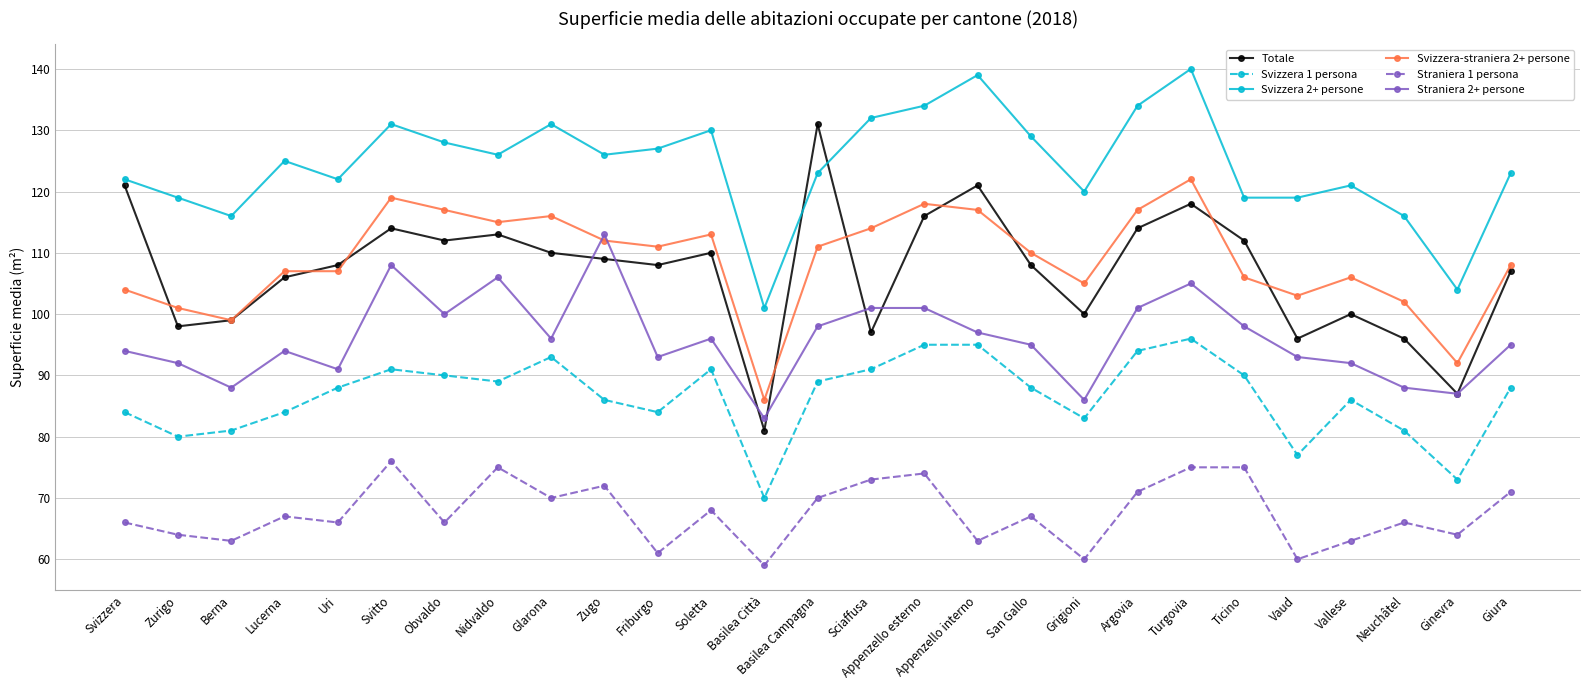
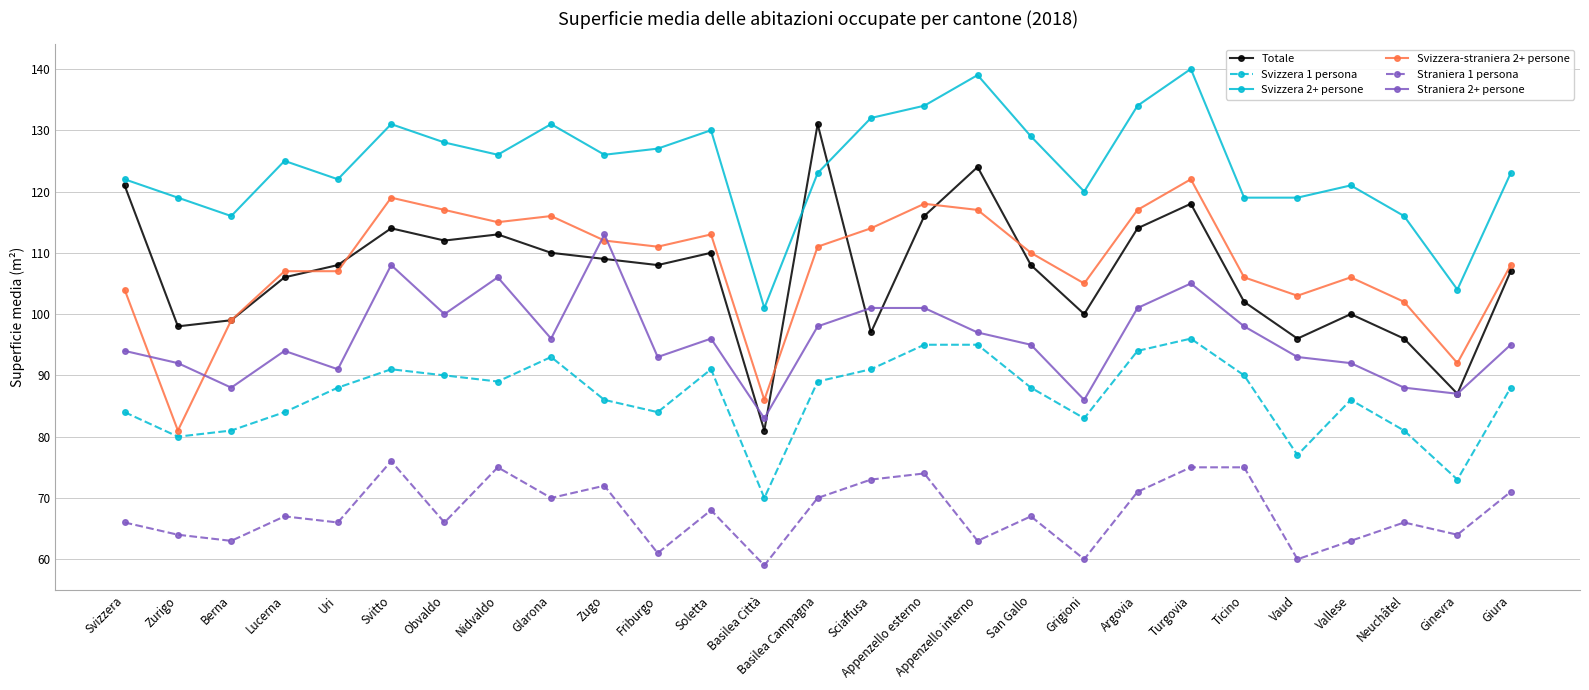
Svizzera-straniera 2+ persone, Zurigo: 101 -> 81
Totale, Appenzello interno: 121 -> 124
Totale, Ticino: 112 -> 102
